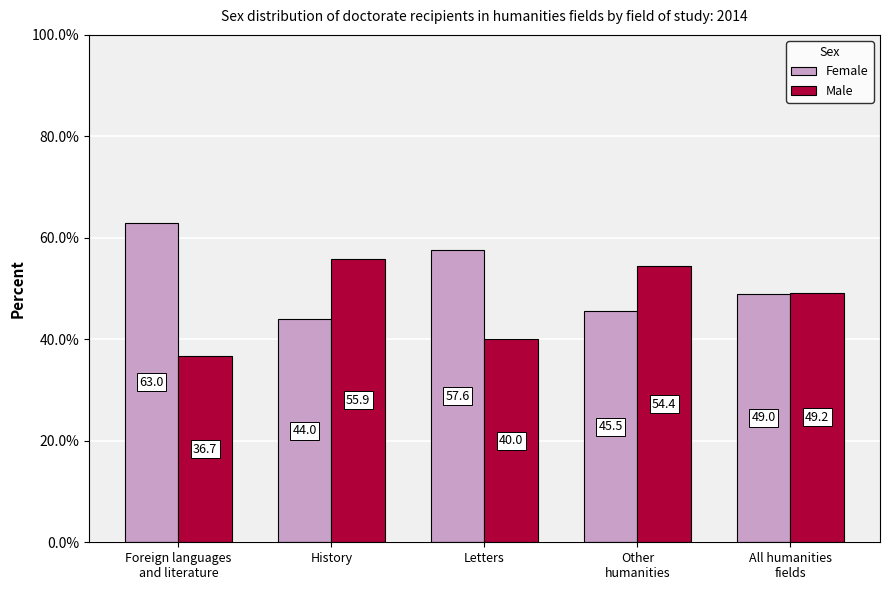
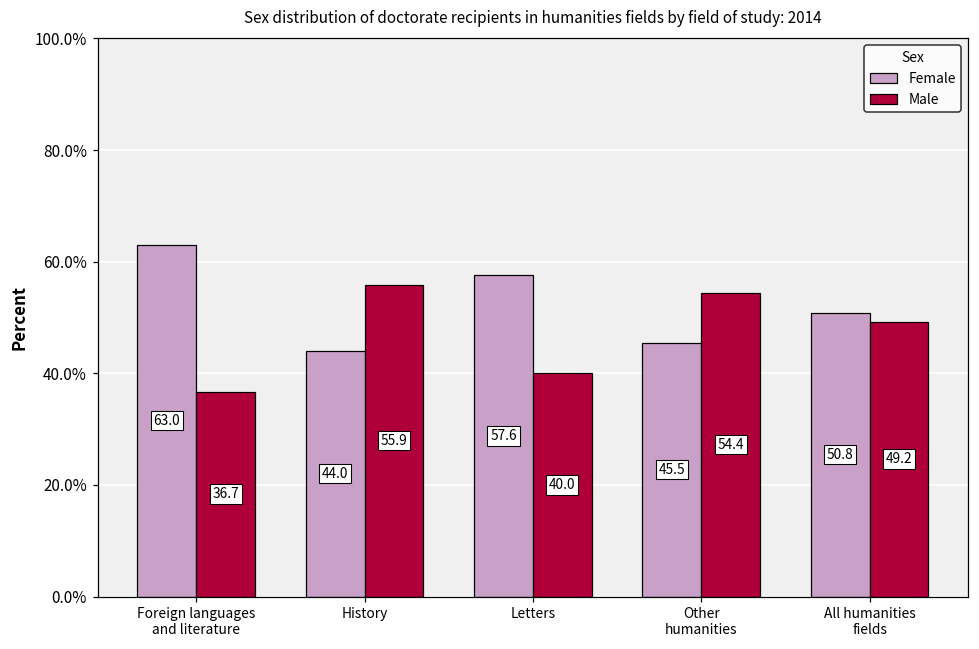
Female, All humanities fields: 49.0 -> 50.8
